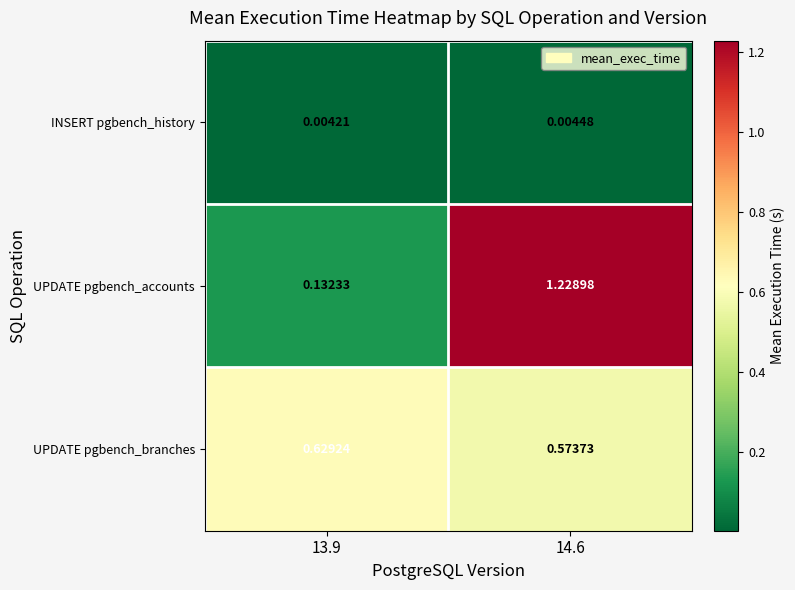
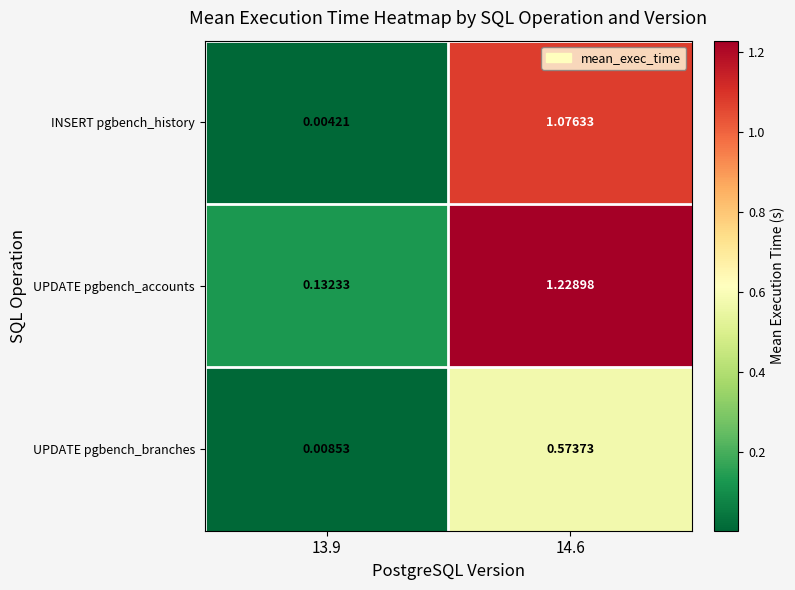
INSERT pgbench_history, 14.6: 0.00448 -> 1.07633
UPDATE pgbench_branches, 13.9: 0.62924 -> 0.00853
